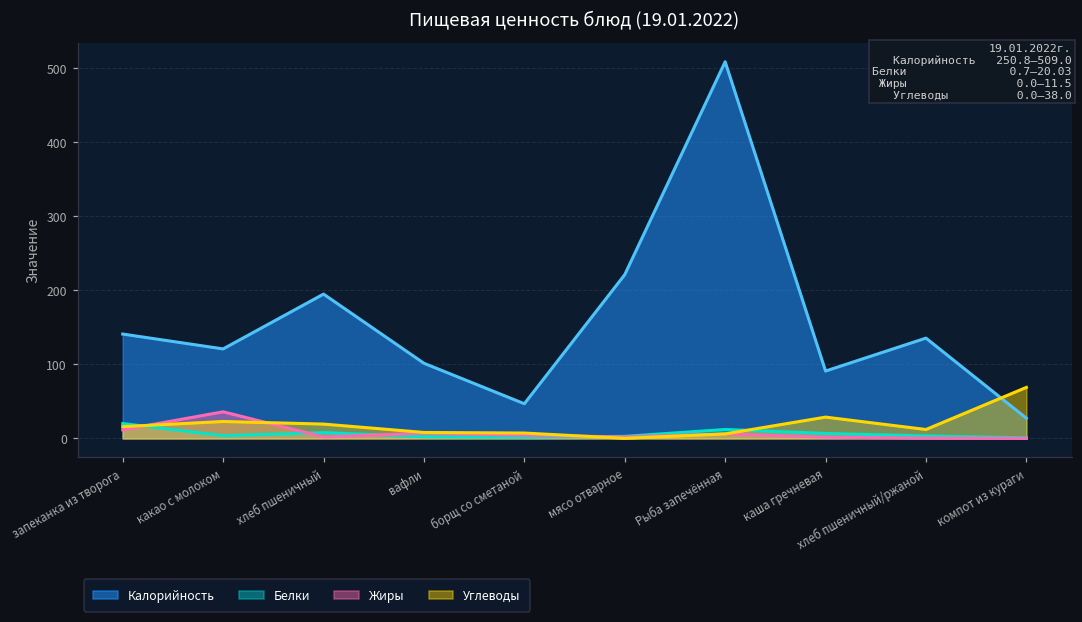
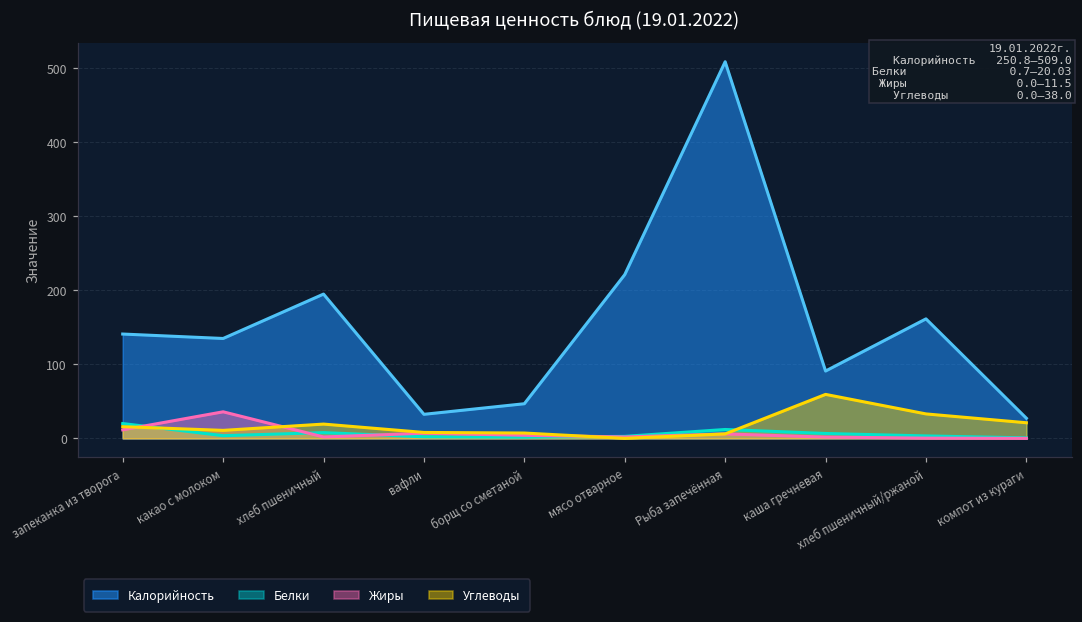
Калорийность, какао с молоком: 120 -> 140
Углеводы, какао с молоком: 20 -> 10
Калорийность, вафли: 100 -> 30
Углеводы, каша гречневая: 30 -> 60
Калорийность, хлеб пшеничный/ржаной: 140 -> 160
Углеводы, хлеб пшеничный/ржаной: 10 -> 30
Углеводы, компот из кураги: 70 -> 20
